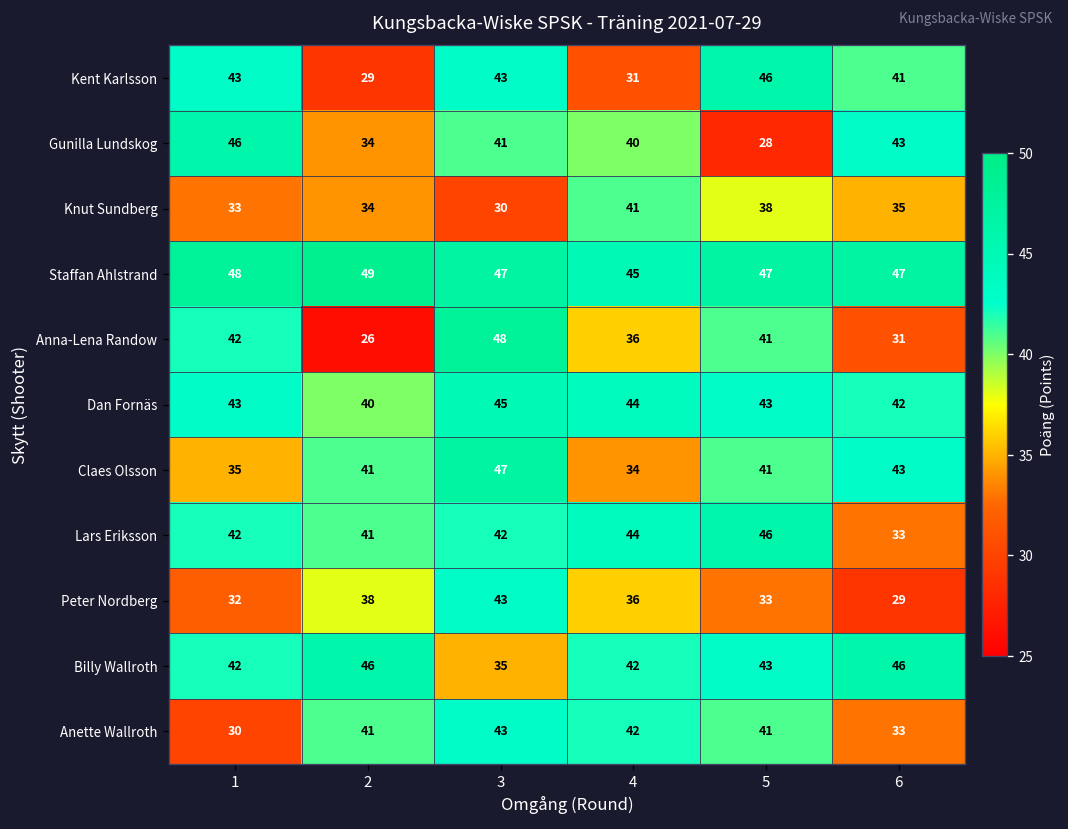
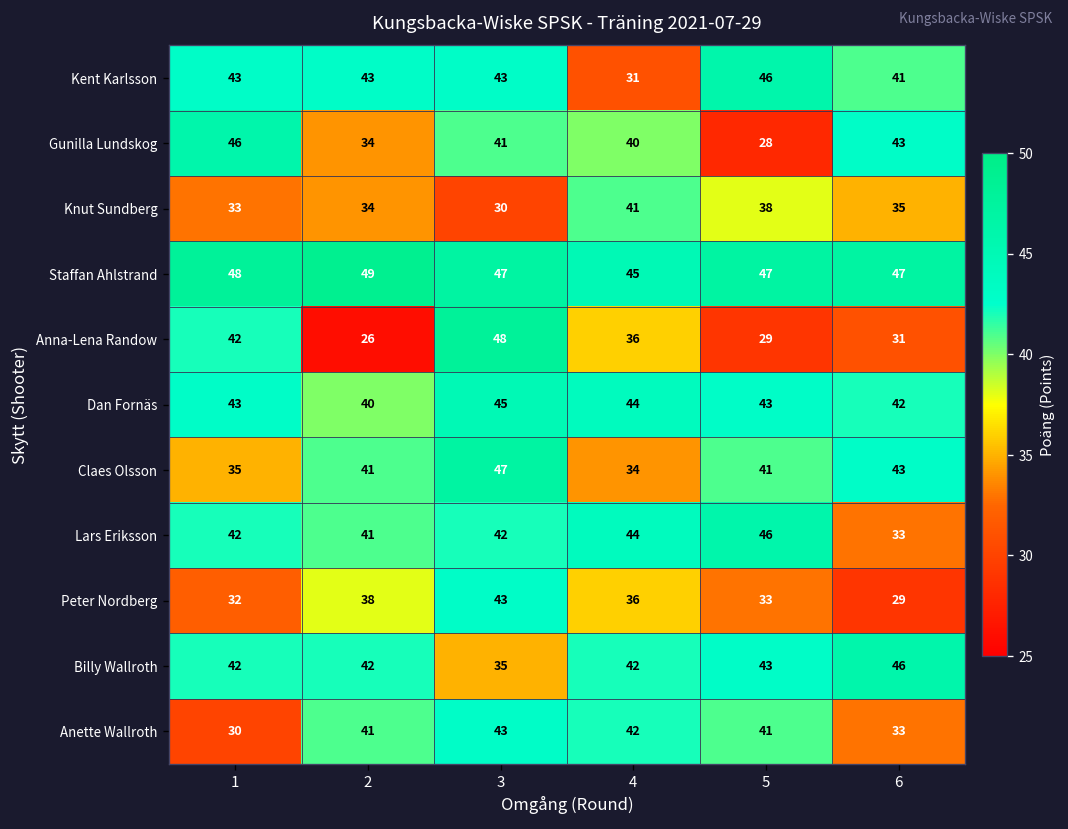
Kent Karlsson, 2: 29 -> 43
Anna-Lena Randow, 5: 41 -> 29
Billy Wallroth, 2: 46 -> 42
